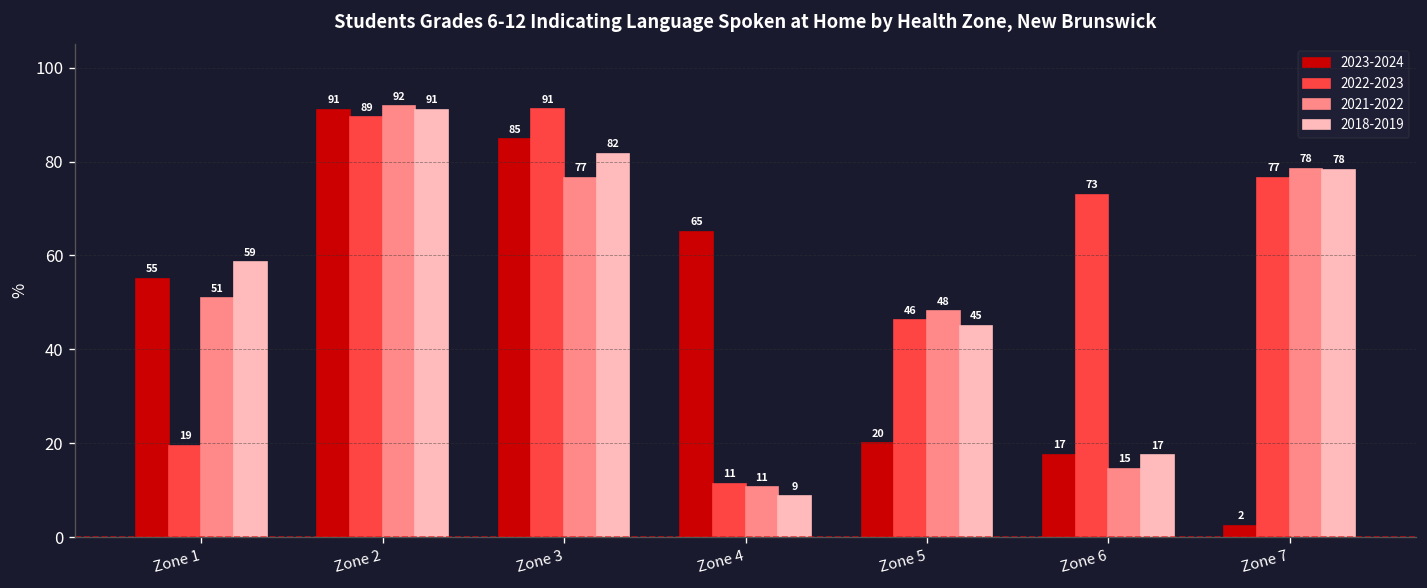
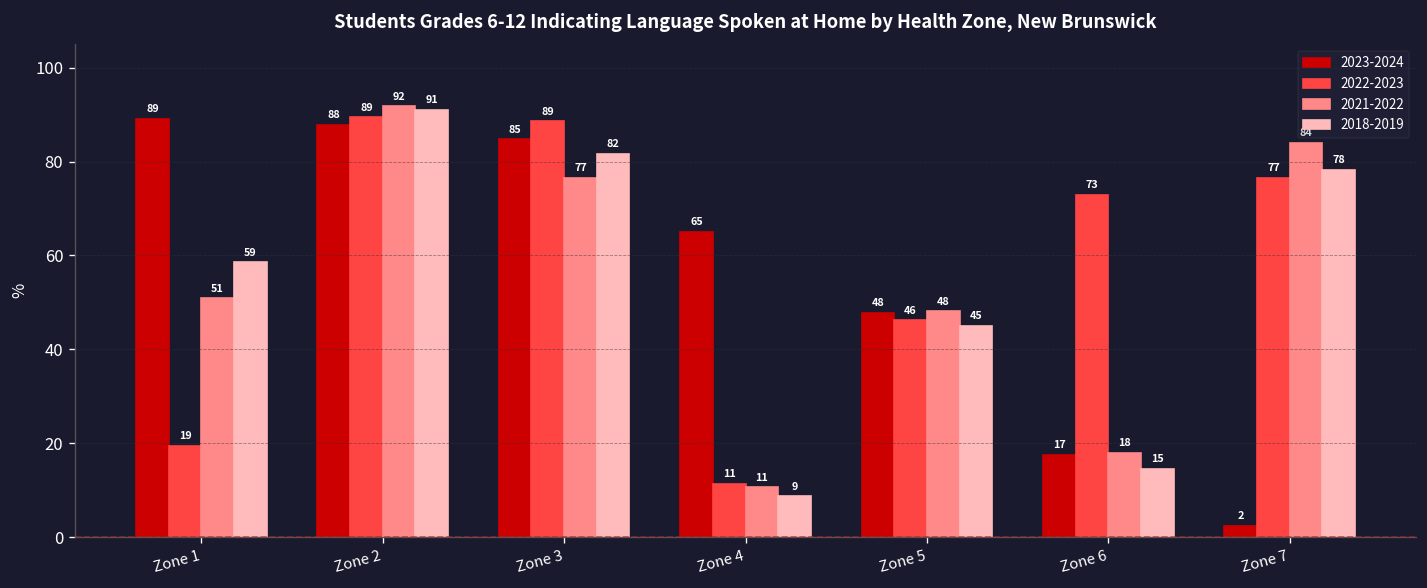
2023-2024, Zone 1: 55 -> 89
2023-2024, Zone 2: 91 -> 88
2022-2023, Zone 3: 91 -> 89
2023-2024, Zone 5: 20 -> 48
2021-2022, Zone 6: 15 -> 18
2018-2019, Zone 6: 17 -> 15
2021-2022, Zone 7: 78 -> 84
